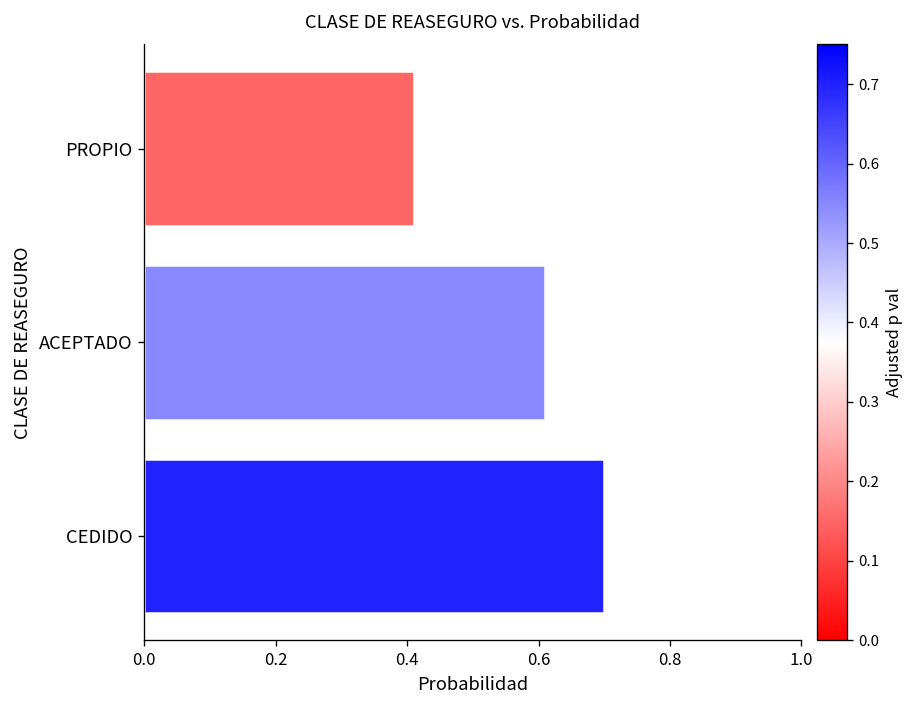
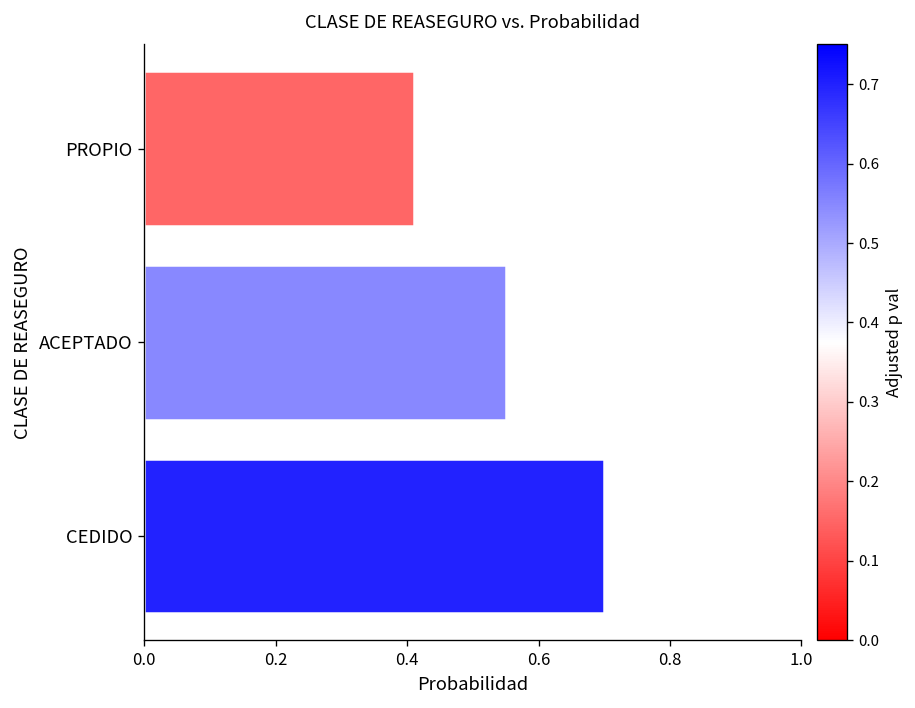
ACEPTADO: 0.61 -> 0.55
